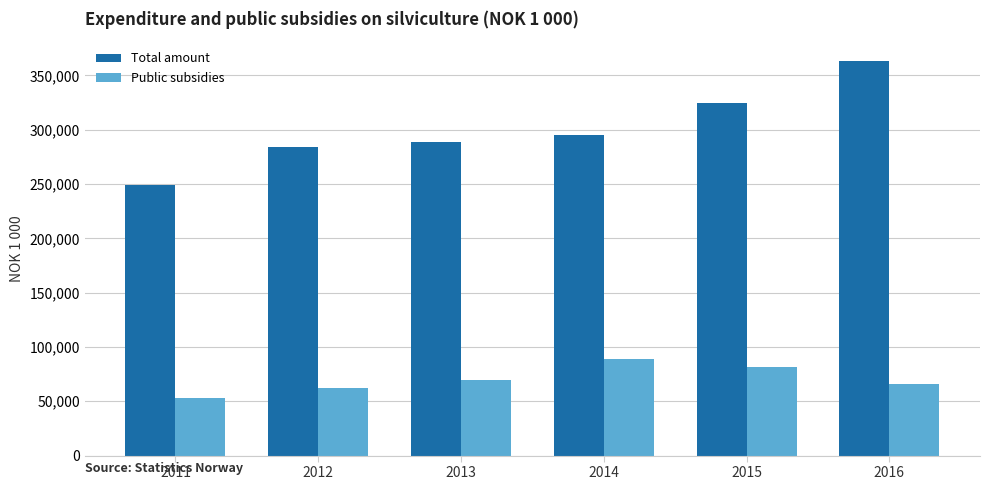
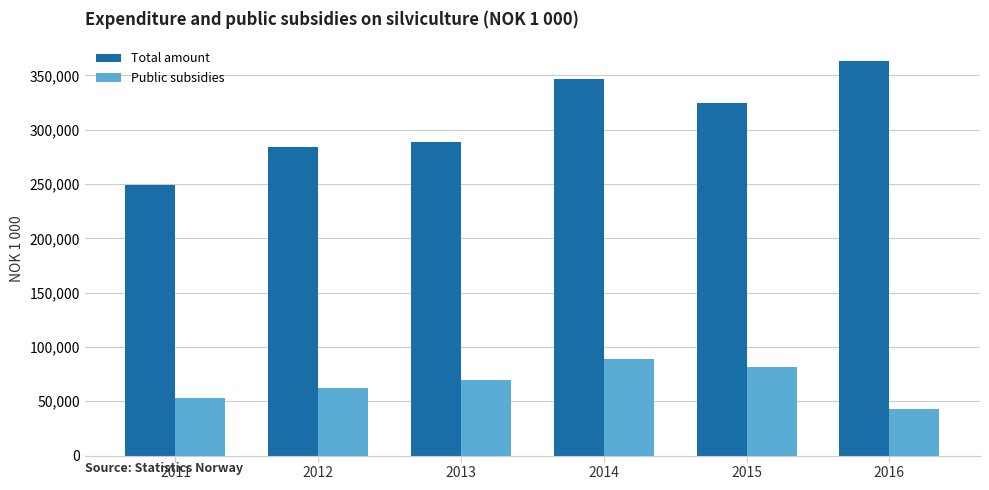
Total amount, 2014: 295,000 -> 347,000
Public subsidies, 2016: 66,000 -> 43,000
